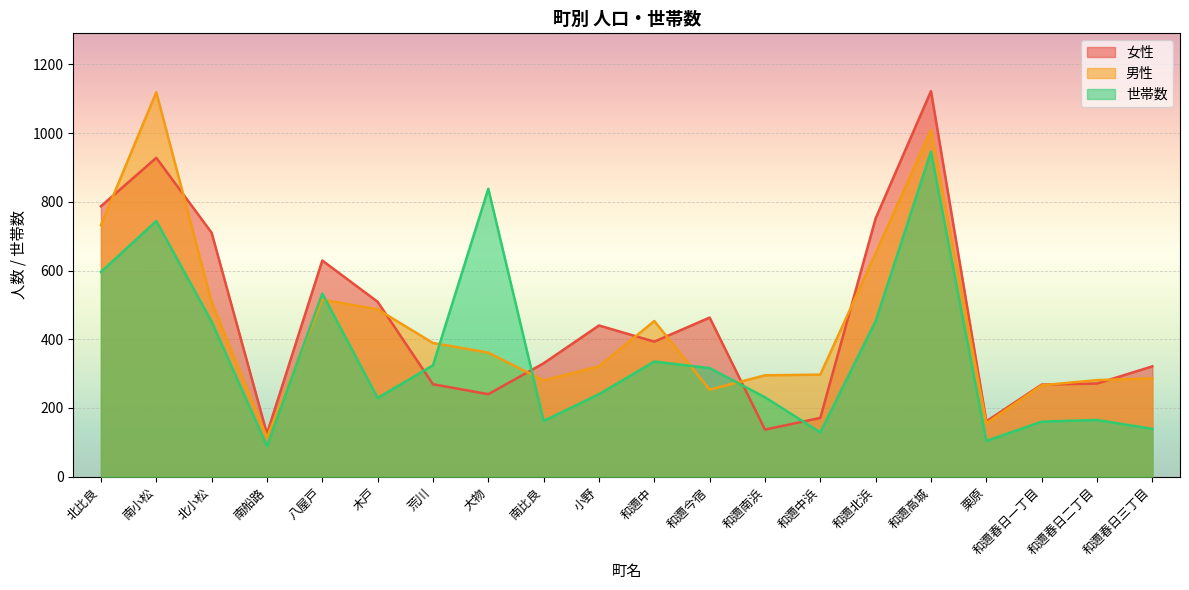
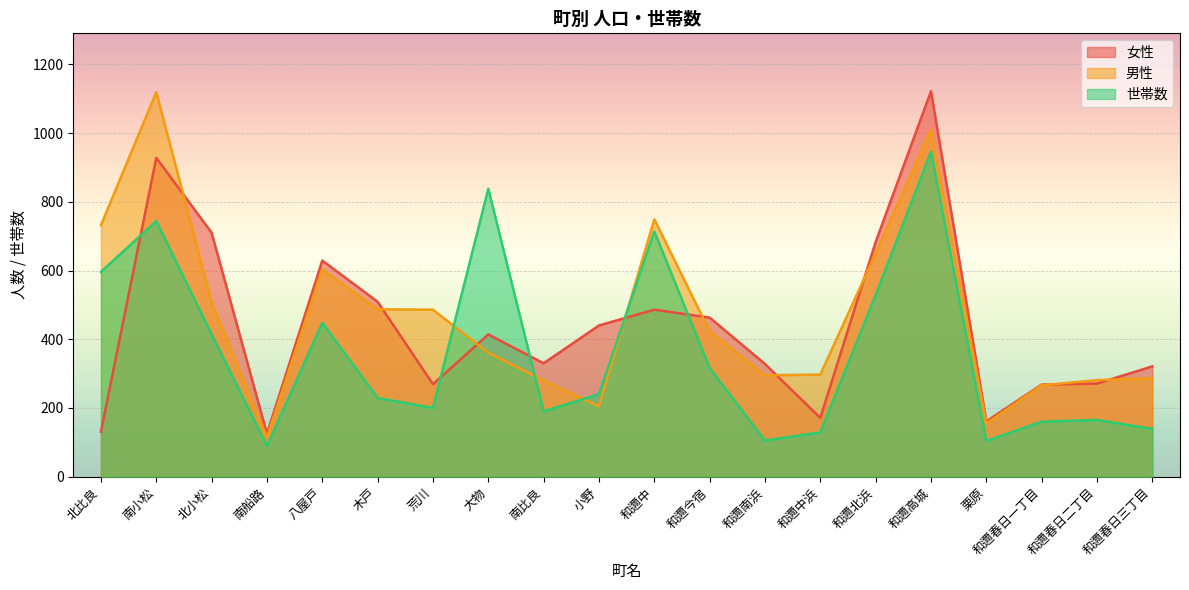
女性, 北比良: 790 -> 130
世帯数, 北小松: 450 -> 410
男性, 八屋戸: 520 -> 600
世帯数, 八屋戸: 530 -> 450
男性, 荒川: 390 -> 490
世帯数, 荒川: 320 -> 200
女性, 大物: 240 -> 410
世帯数, 南比良: 160 -> 190
男性, 小野: 320 -> 210
女性, 和邇中: 390 -> 490
男性, 和邇中: 450 -> 750
世帯数, 和邇中: 340 -> 710
男性, 和邇今宿: 250 -> 420
女性, 和邇南浜: 140 -> 330
世帯数, 和邇南浜: 230 -> 110
女性, 和邇北浜: 750 -> 680
世帯数, 和邇北浜: 450 -> 530
